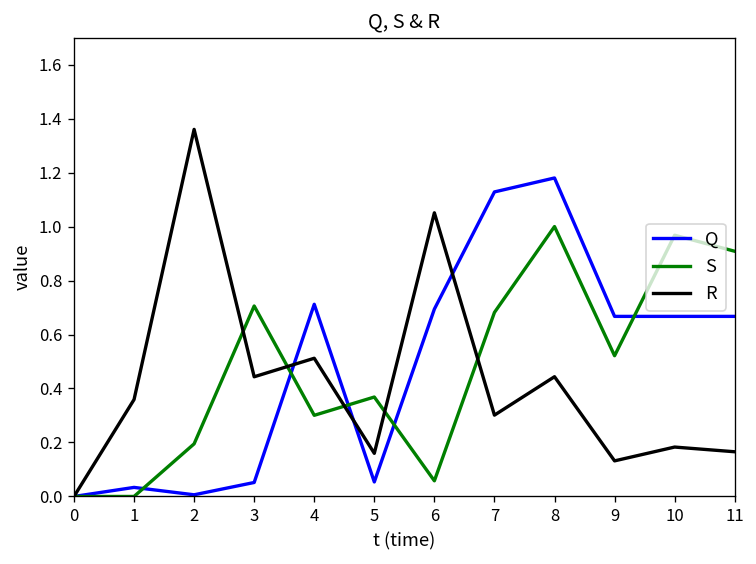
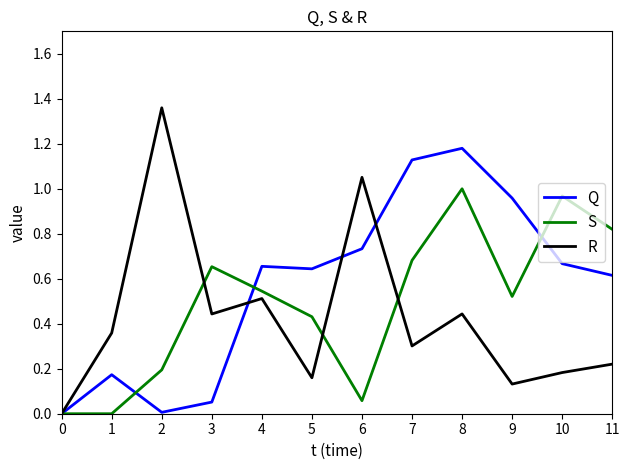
Q, 1: 0.03 -> 0.17
S, 3: 0.71 -> 0.65
Q, 4: 0.71 -> 0.66
S, 4: 0.30 -> 0.54
Q, 5: 0.05 -> 0.64
S, 5: 0.37 -> 0.43
Q, 6: 0.69 -> 0.73
Q, 9: 0.67 -> 0.96
Q, 11: 0.67 -> 0.61
S, 11: 0.91 -> 0.82
R, 11: 0.17 -> 0.22
